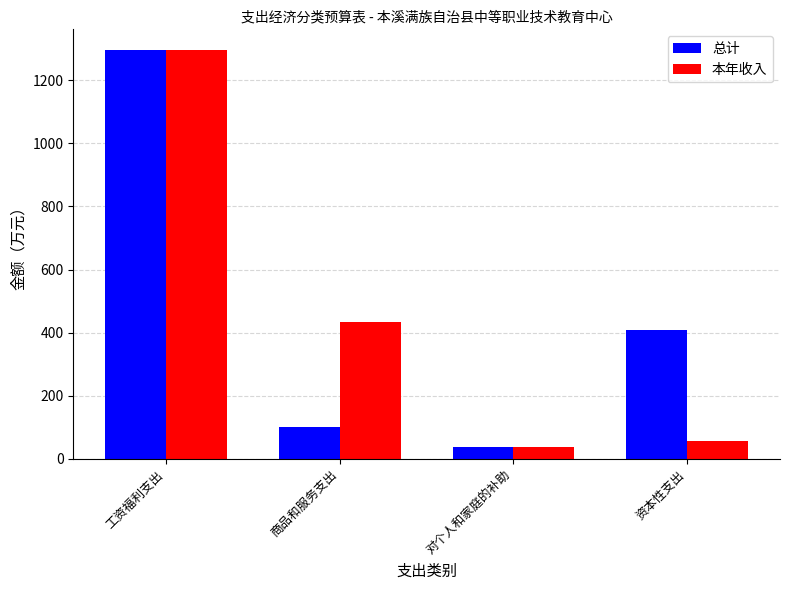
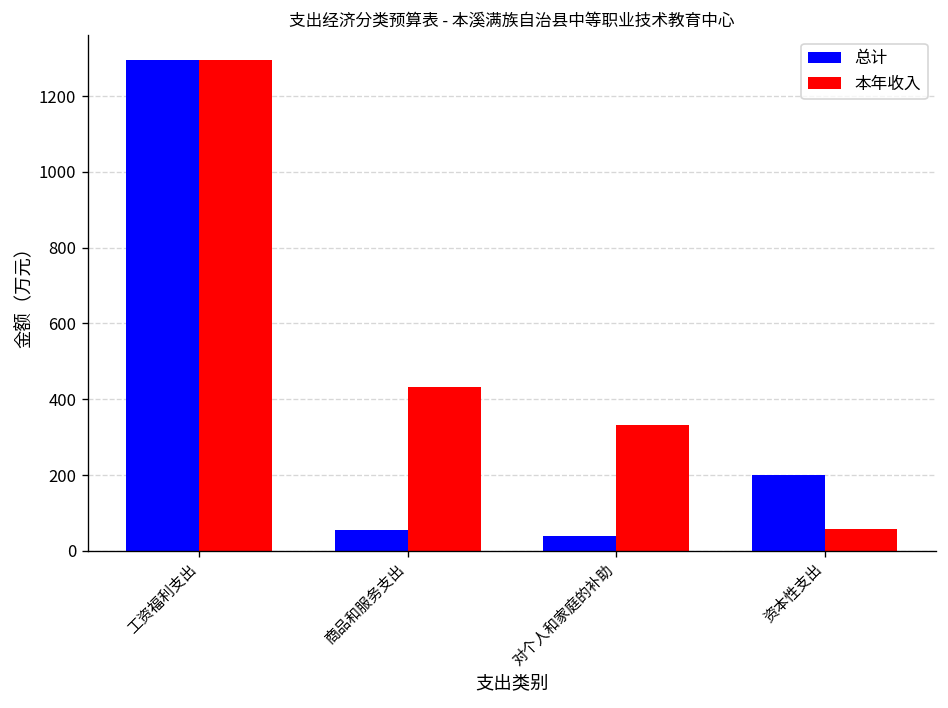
总计, 商品和服务支出: 100 -> 60
本年收入, 对个人和家庭的补助: 40 -> 330
总计, 资本性支出: 410 -> 200
